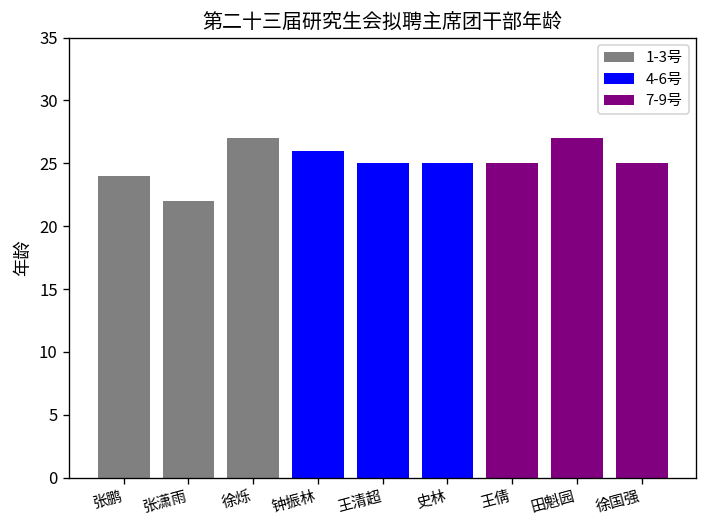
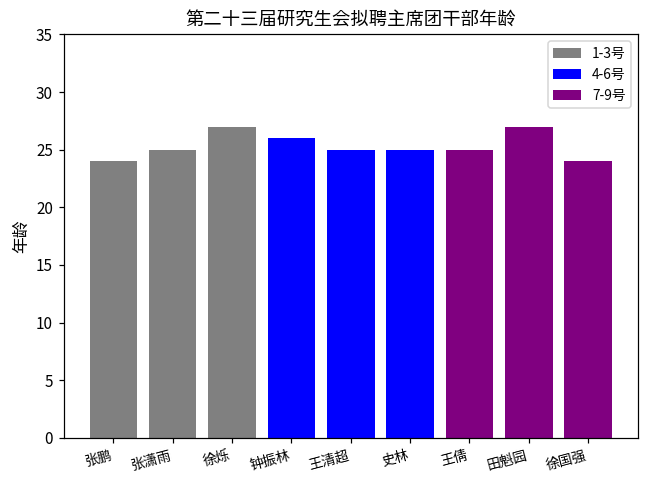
1-3号, 张潇雨: 22 -> 25
7-9号, 徐国强: 25 -> 24
